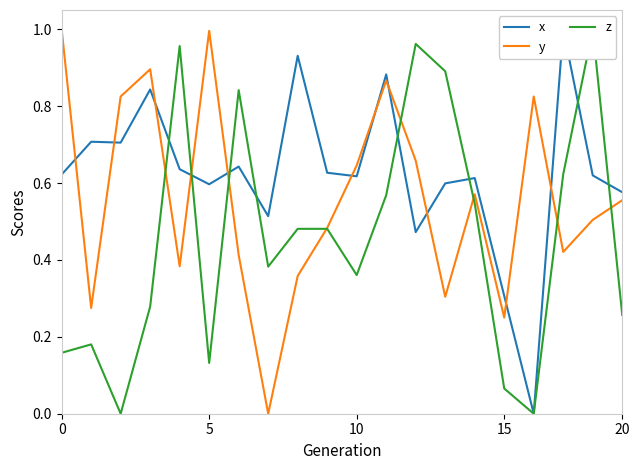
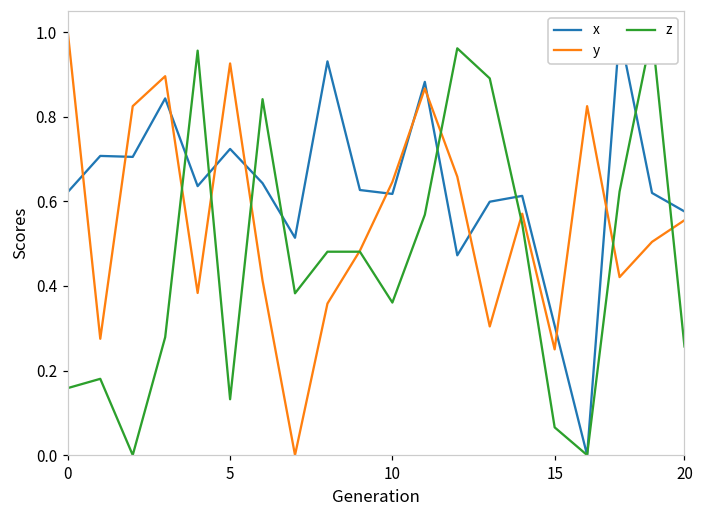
x, 5: 0.60 -> 0.72
y, 5: 1.00 -> 0.93
